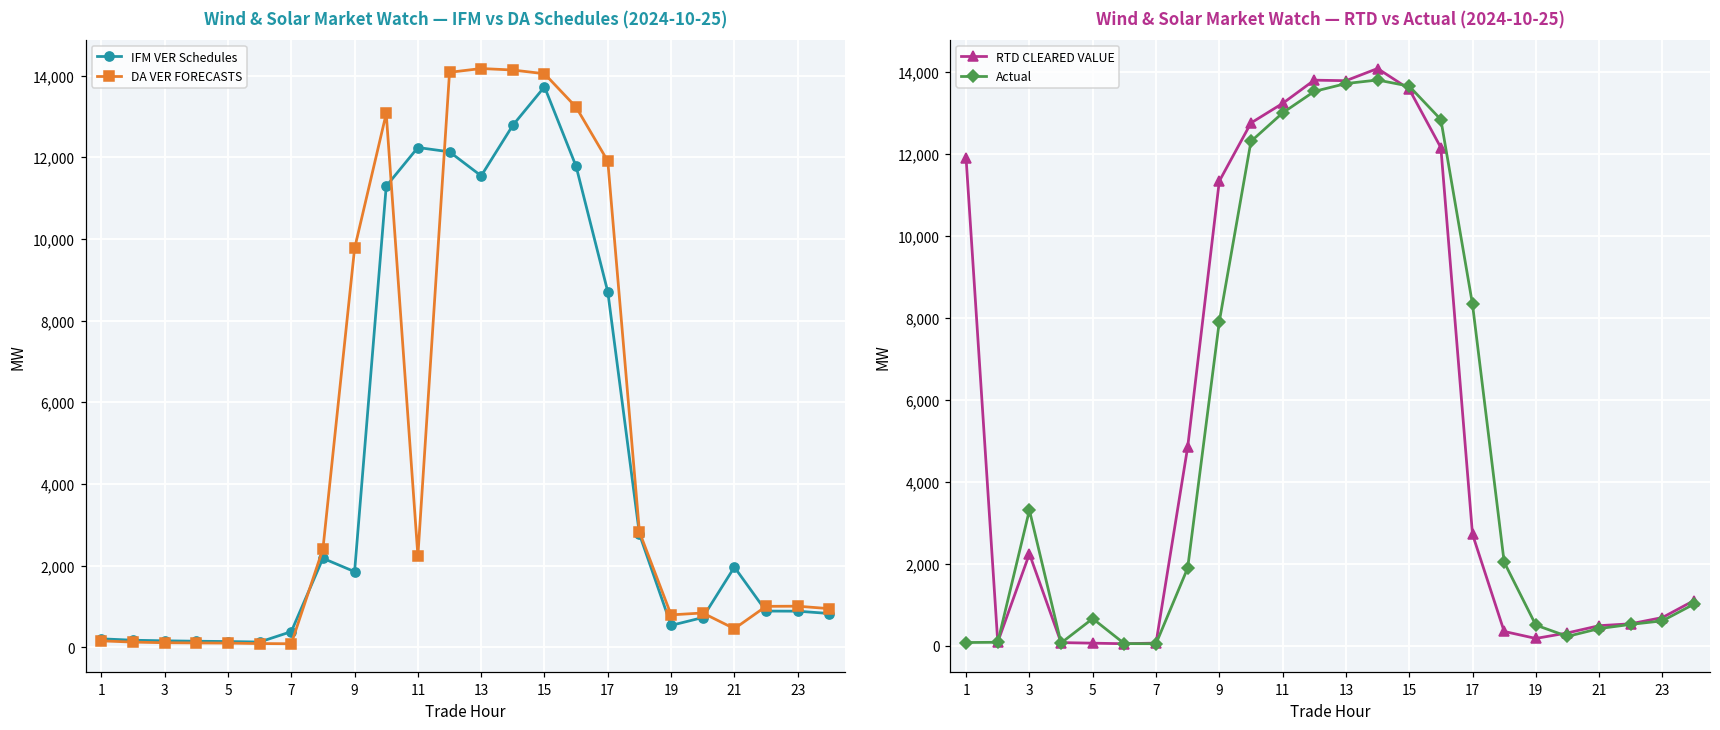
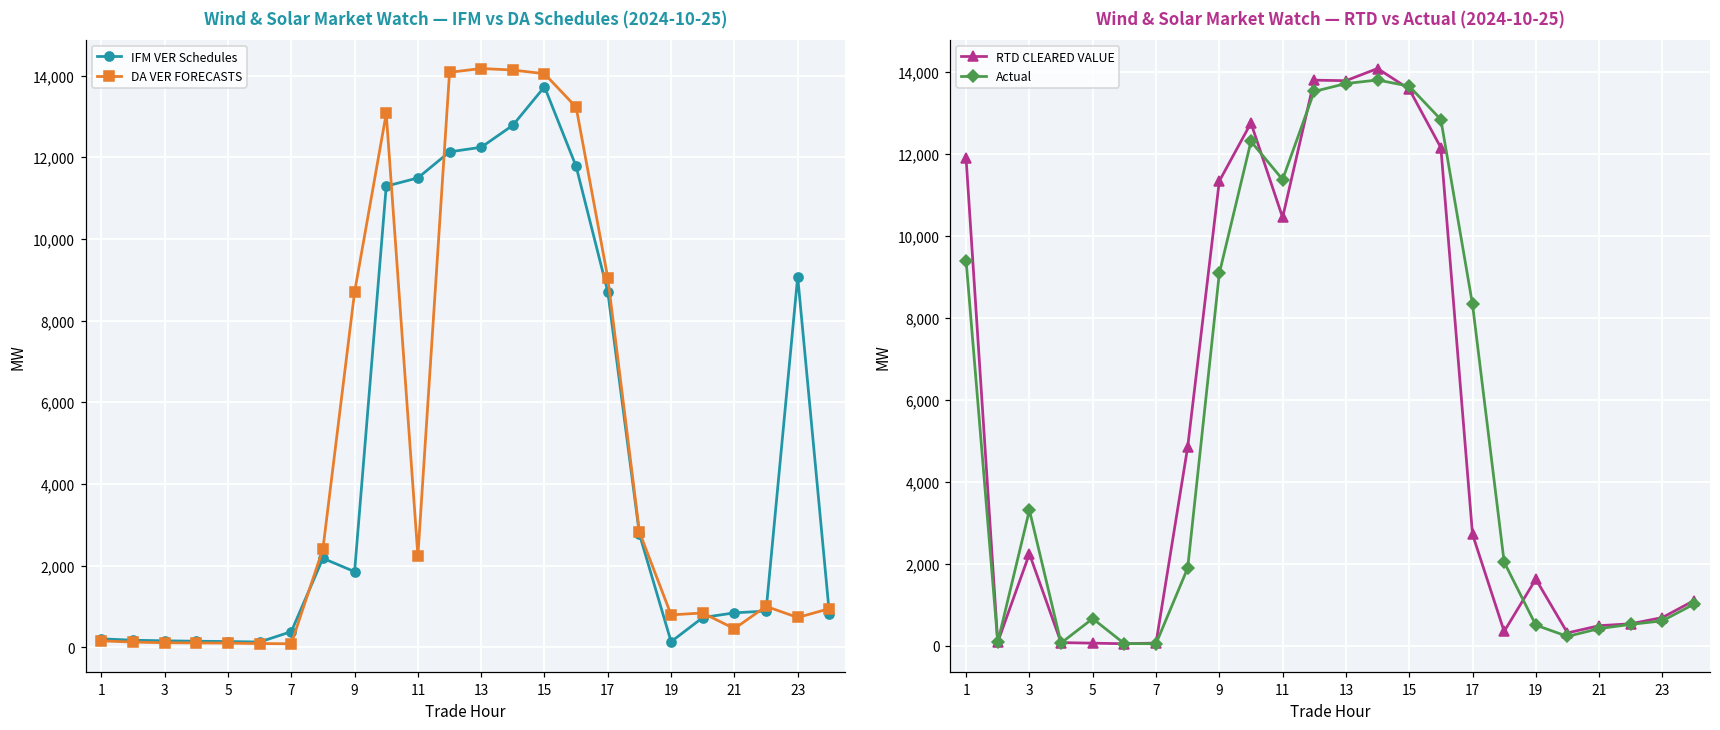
Wind & Solar Market Watch — IFM vs DA Schedules (2024-10-25), DA VER FORECASTS, 9: 9,800 -> 8,700
Wind & Solar Market Watch — IFM vs DA Schedules (2024-10-25), IFM VER Schedules, 11: 12,200 -> 11,500
Wind & Solar Market Watch — IFM vs DA Schedules (2024-10-25), IFM VER Schedules, 13: 11,500 -> 12,200
Wind & Solar Market Watch — IFM vs DA Schedules (2024-10-25), DA VER FORECASTS, 17: 11,900 -> 9,000
Wind & Solar Market Watch — IFM vs DA Schedules (2024-10-25), IFM VER Schedules, 19: 500 -> 100
Wind & Solar Market Watch — IFM vs DA Schedules (2024-10-25), IFM VER Schedules, 21: 2,000 -> 800
Wind & Solar Market Watch — IFM vs DA Schedules (2024-10-25), IFM VER Schedules, 23: 900 -> 9,100
Wind & Solar Market Watch — IFM vs DA Schedules (2024-10-25), DA VER FORECASTS, 23: 1,000 -> 700
Wind & Solar Market Watch — RTD vs Actual (2024-10-25), Actual, 1: 100 -> 9,400
Wind & Solar Market Watch — RTD vs Actual (2024-10-25), Actual, 9: 7,900 -> 9,100
Wind & Solar Market Watch — RTD vs Actual (2024-10-25), RTD CLEARED VALUE, 11: 13,200 -> 10,500
Wind & Solar Market Watch — RTD vs Actual (2024-10-25), Actual, 11: 13,000 -> 11,400
Wind & Solar Market Watch — RTD vs Actual (2024-10-25), RTD CLEARED VALUE, 19: 200 -> 1,600
